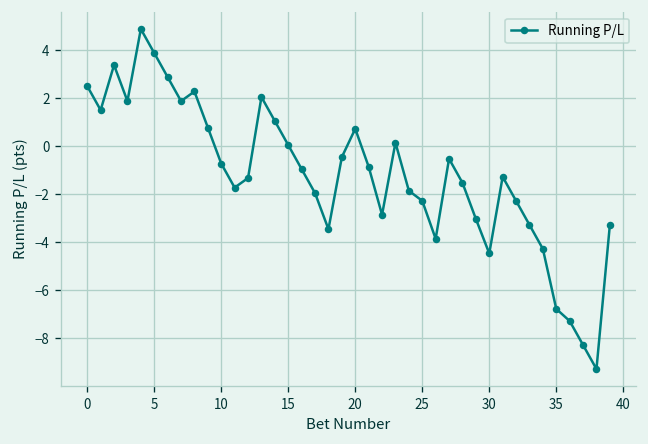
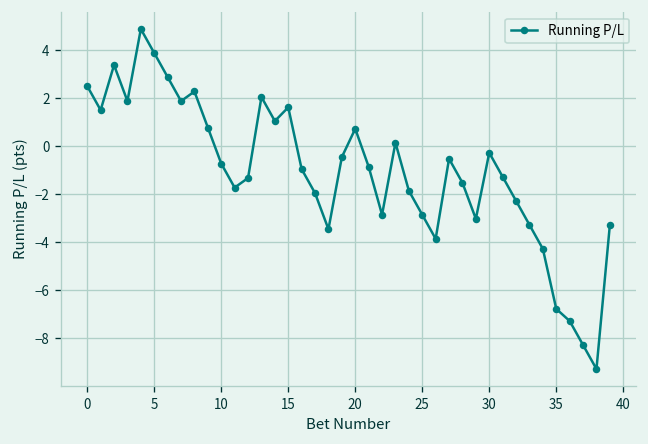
15: 0.0 -> 1.6
25: -2.3 -> -2.9
30: -4.5 -> -0.3
